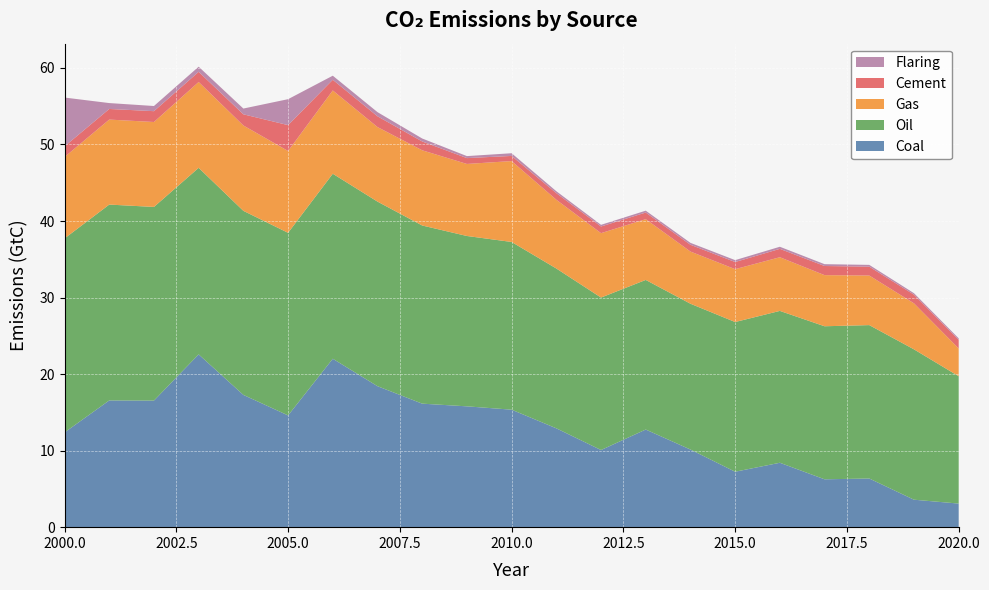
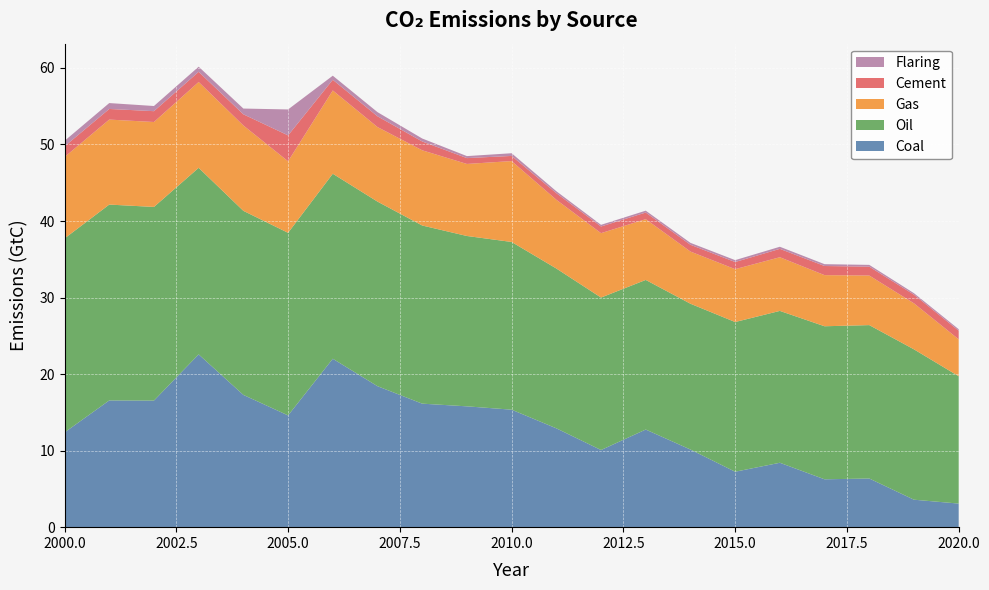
Flaring, 2000.0: 6 -> 1
Gas, 2005.0: 11 -> 9
Gas, 2020.0: 4 -> 5
